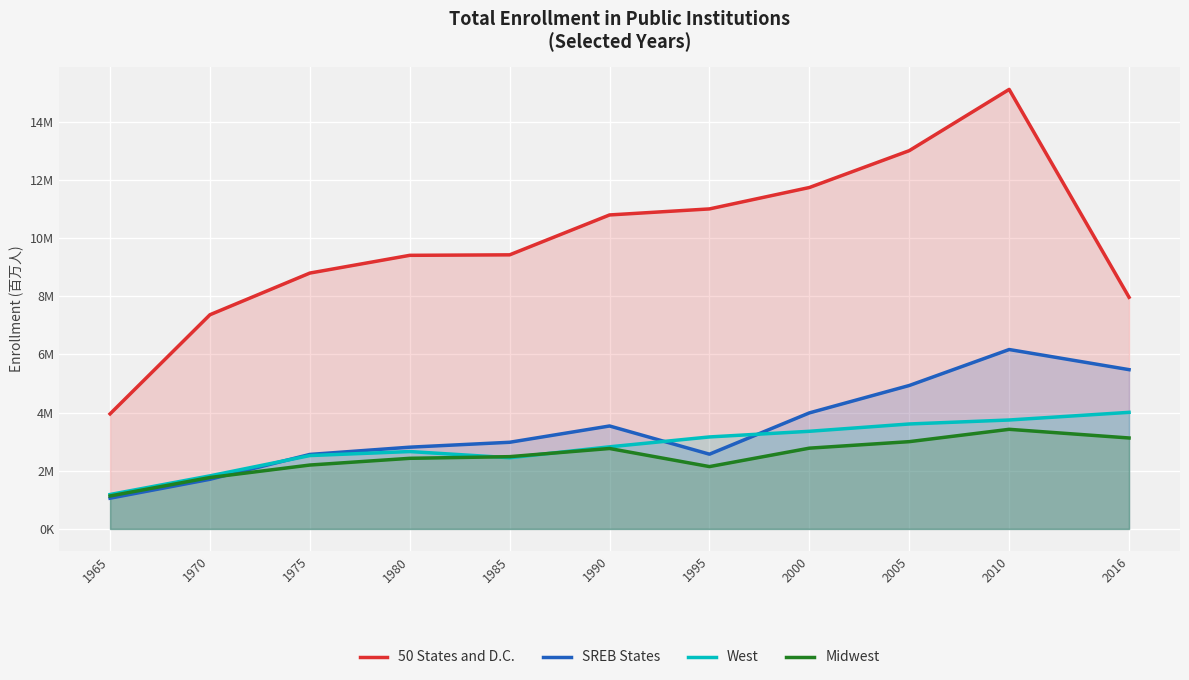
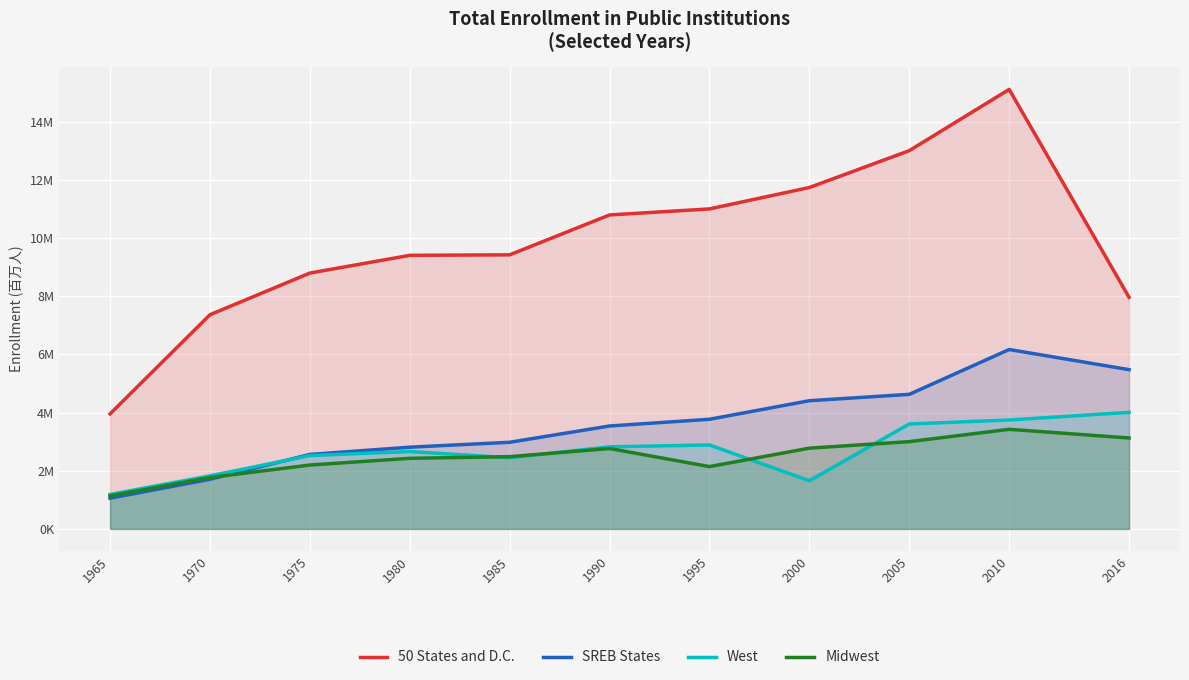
SREB States, 1995: 2600000 -> 3800000
West, 1995: 3200000 -> 2900000
SREB States, 2000: 4000000 -> 4400000
West, 2000: 3400000 -> 1700000
SREB States, 2005: 4900000 -> 4600000
